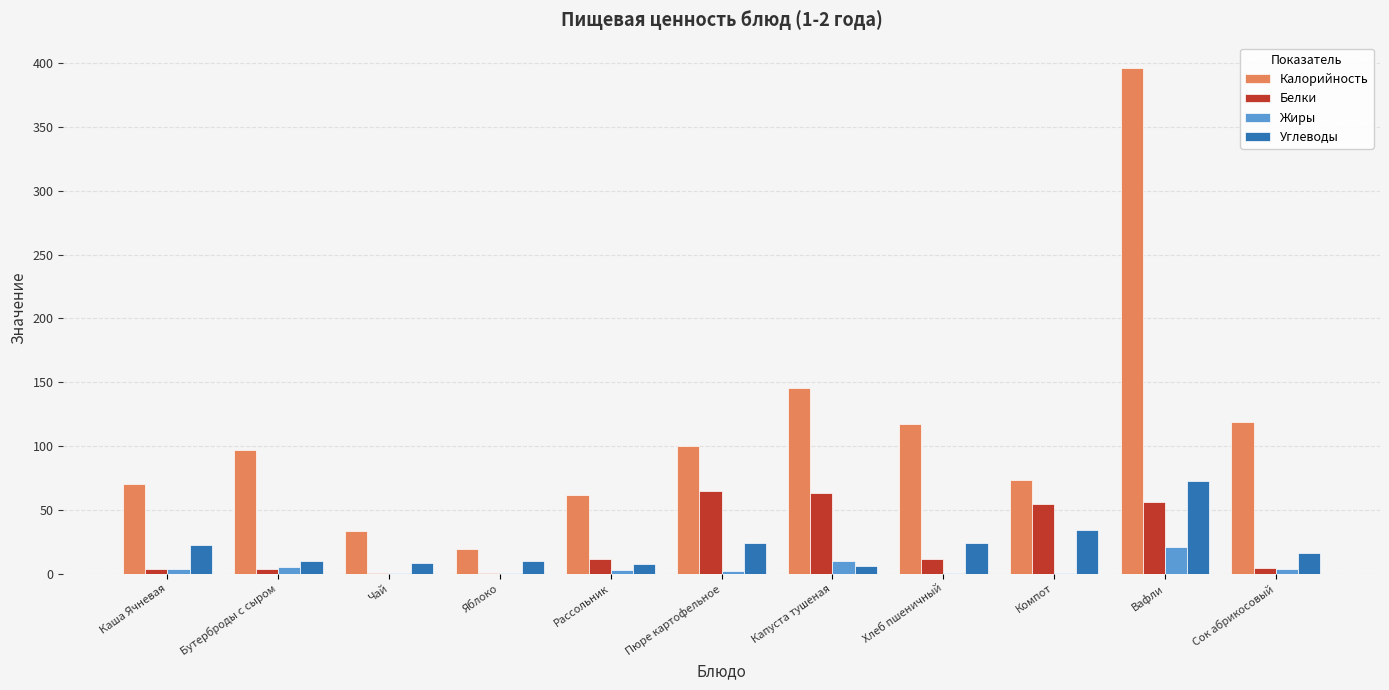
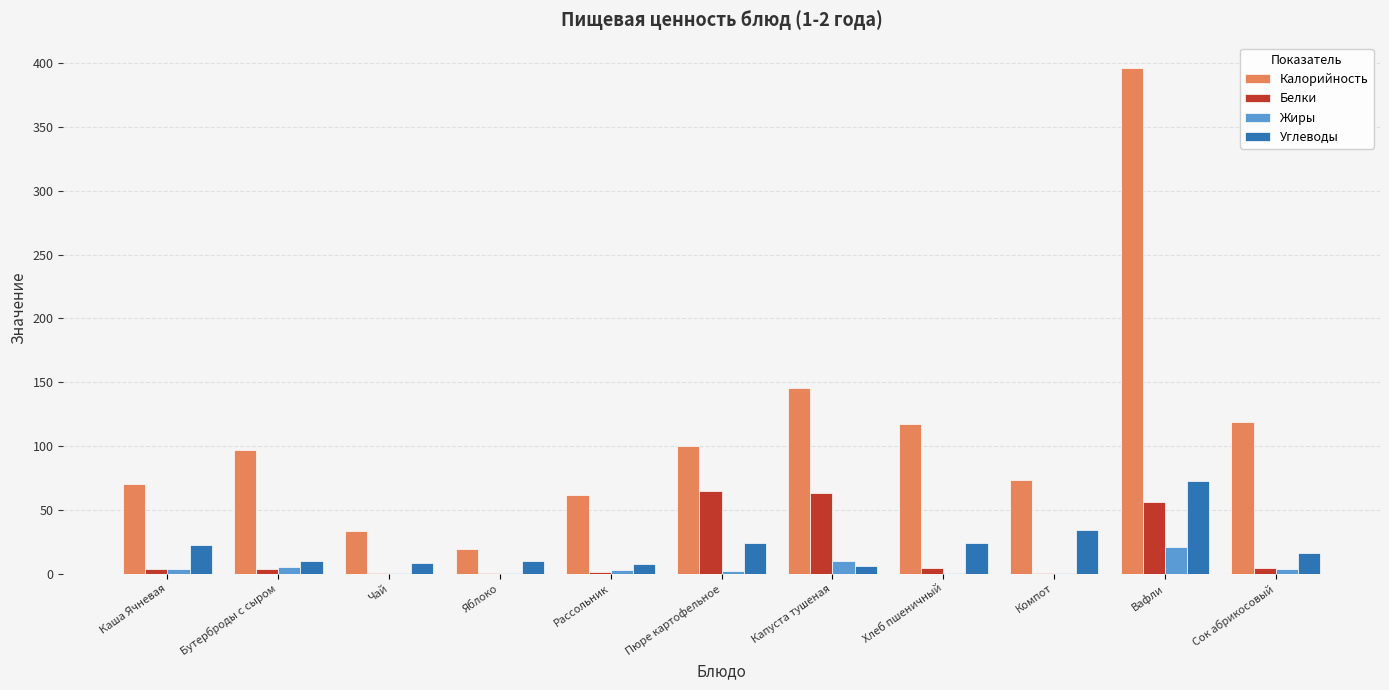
Белки, Рассольник: 12 -> 1
Белки, Хлеб пшеничный: 11 -> 4
Белки, Компот: 54 -> 0
